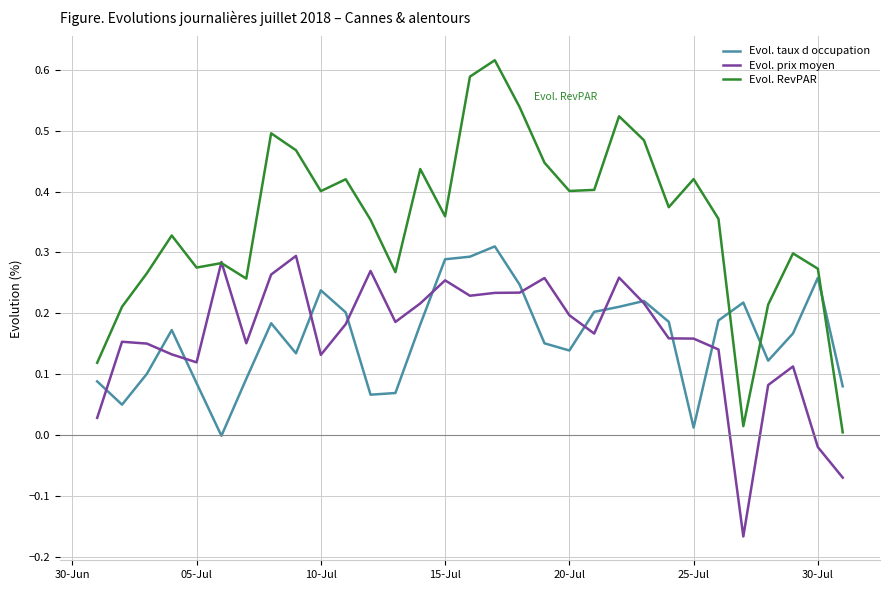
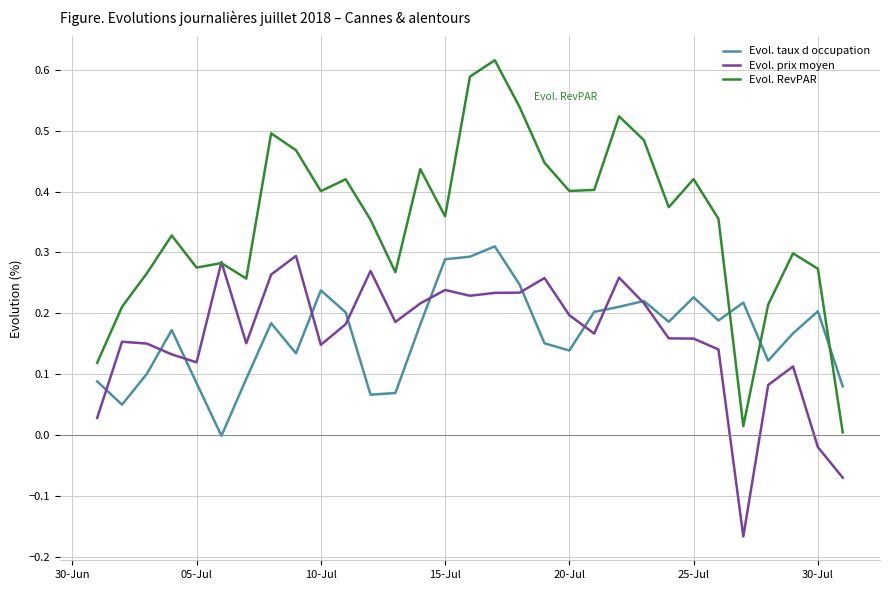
Evol. prix moyen, 10-Jul: 0.13 -> 0.15
Evol. prix moyen, 15-Jul: 0.25 -> 0.24
Evol. taux d occupation, 25-Jul: 0.01 -> 0.23
Evol. taux d occupation, 30-Jul: 0.26 -> 0.20
